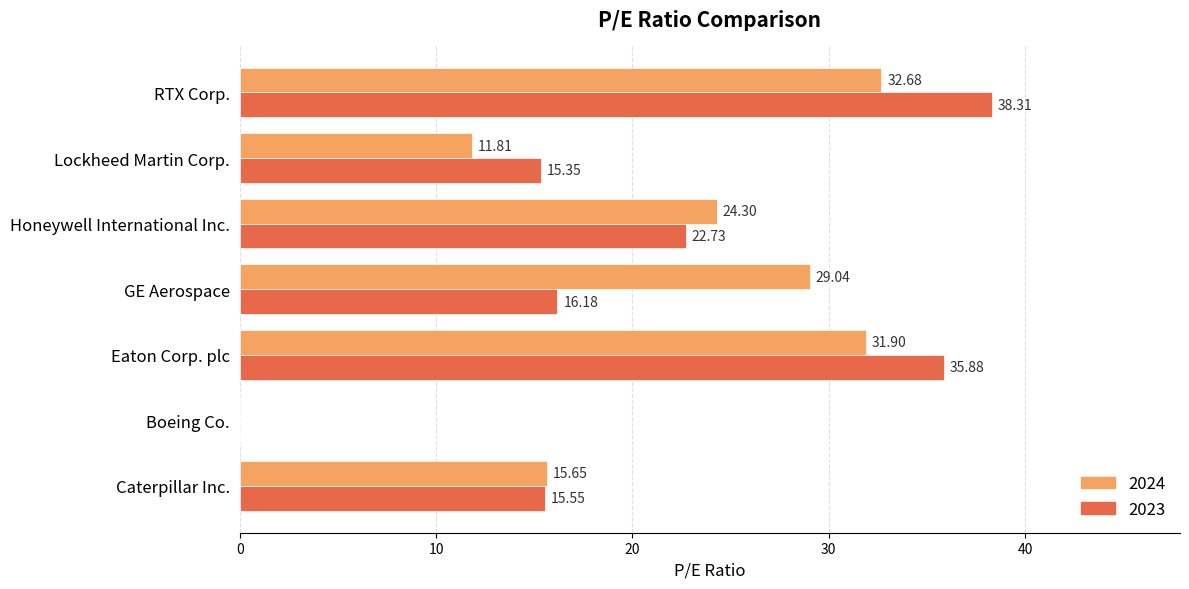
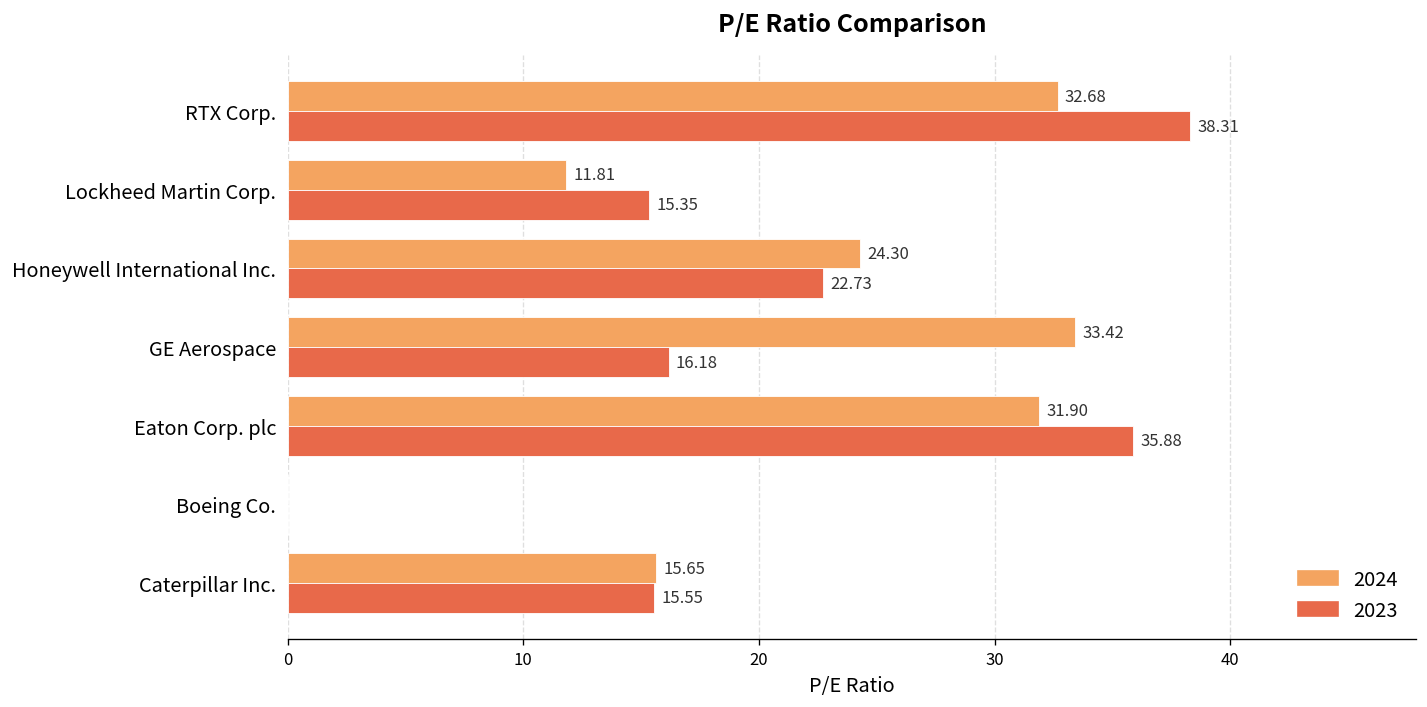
2024, GE Aerospace: 29.04 -> 33.42
